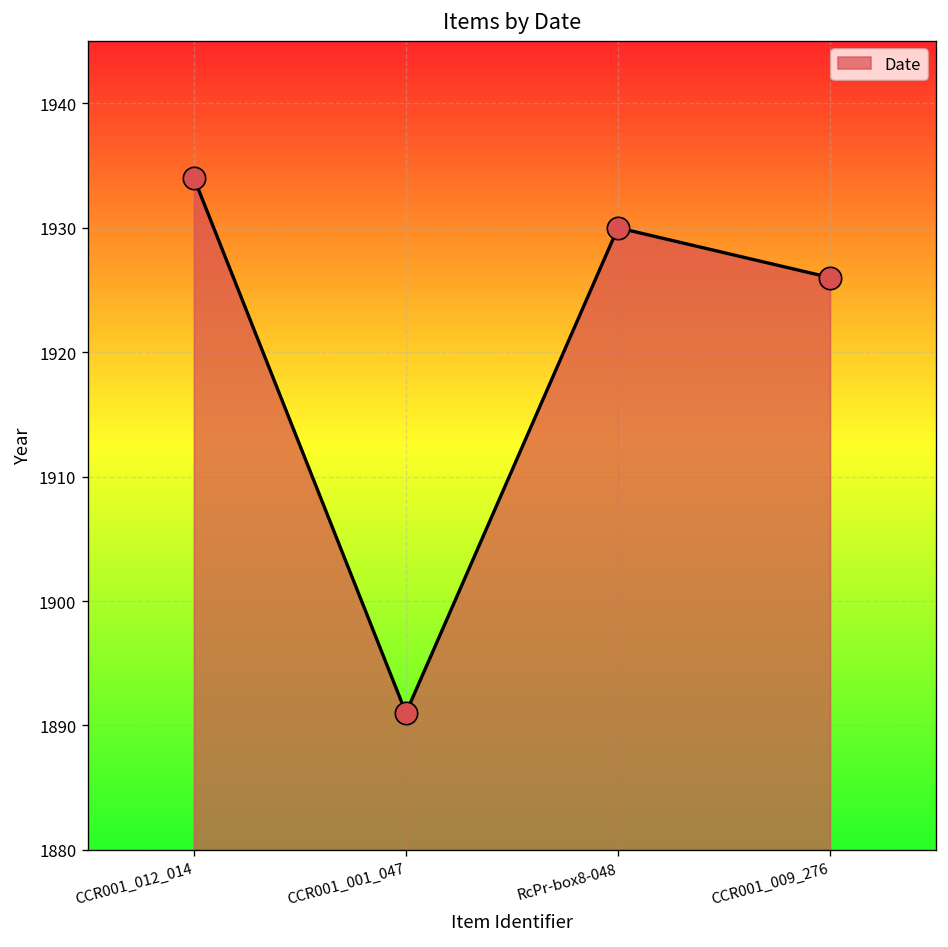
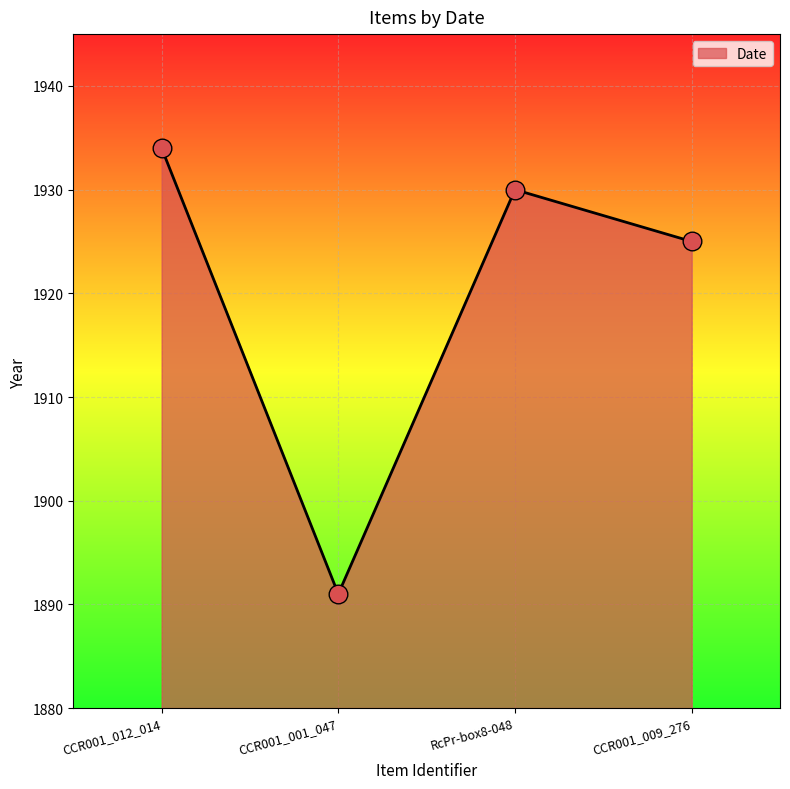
CCR001_009_276: 1926 -> 1925
